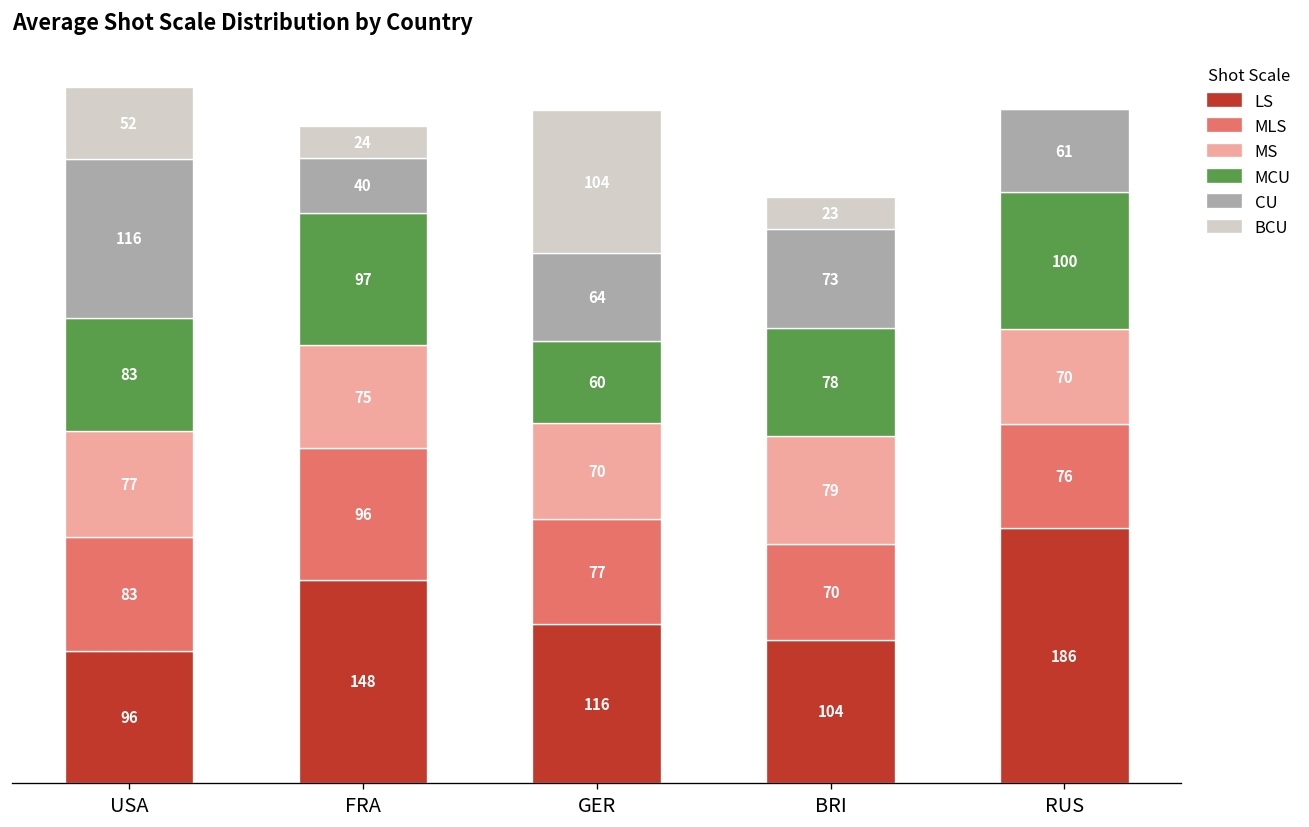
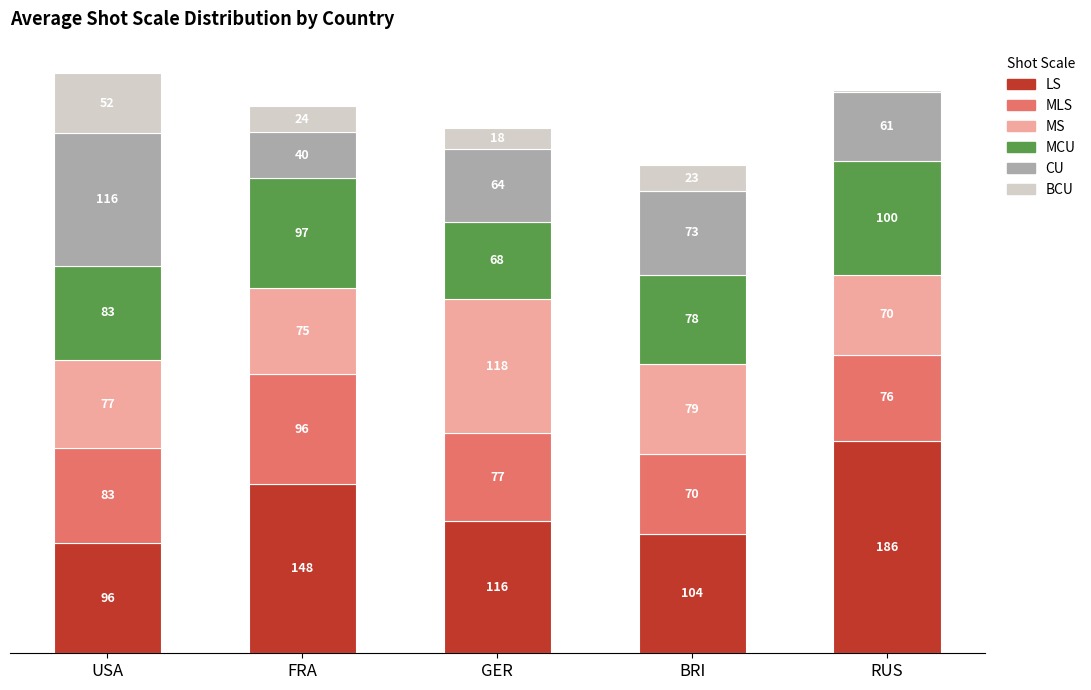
MS, GER: 70 -> 118
MCU, GER: 60 -> 68
BCU, GER: 104 -> 18
